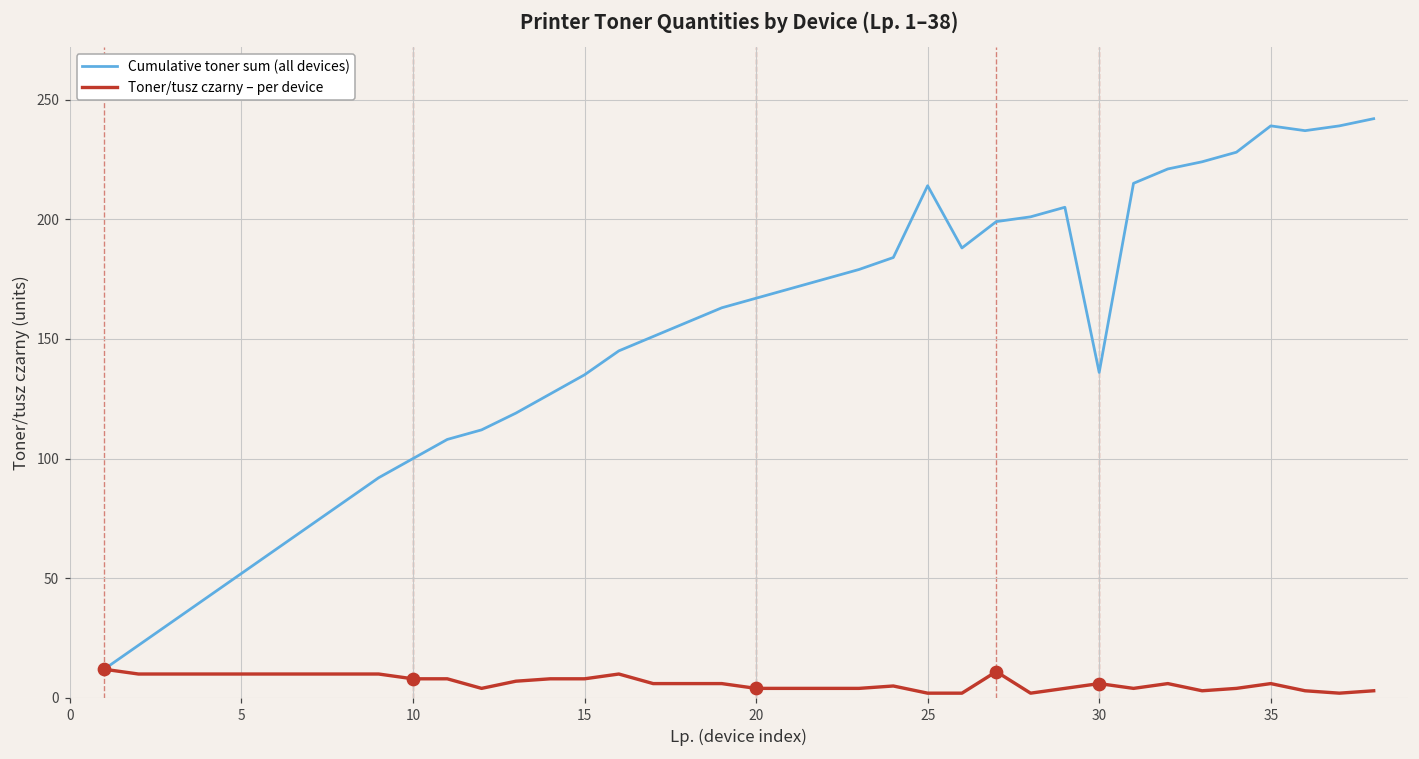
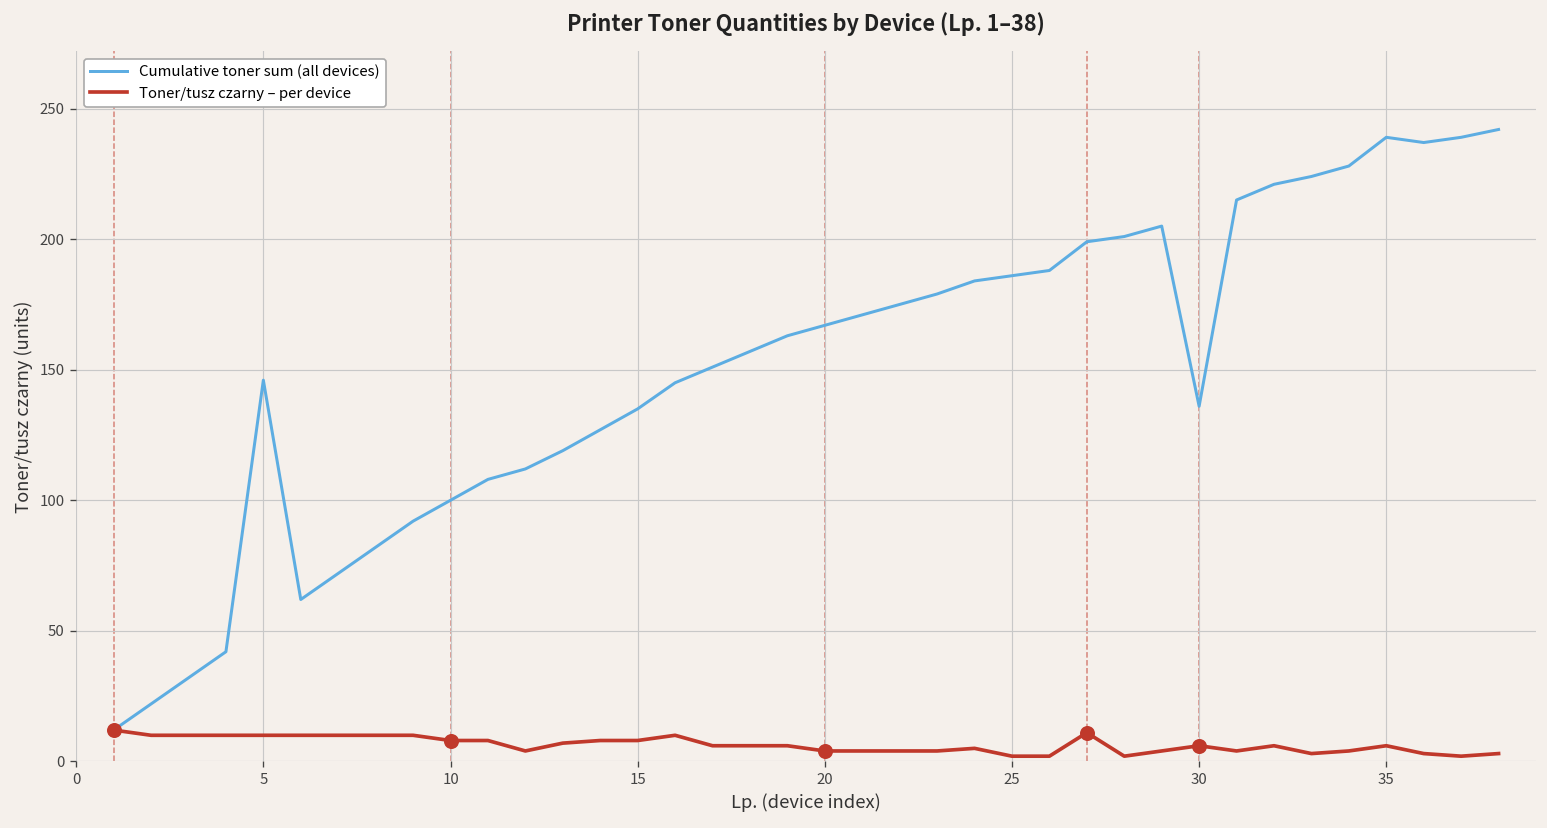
Cumulative toner sum (all devices), 5: 52 -> 146
Cumulative toner sum (all devices), 25: 214 -> 186
